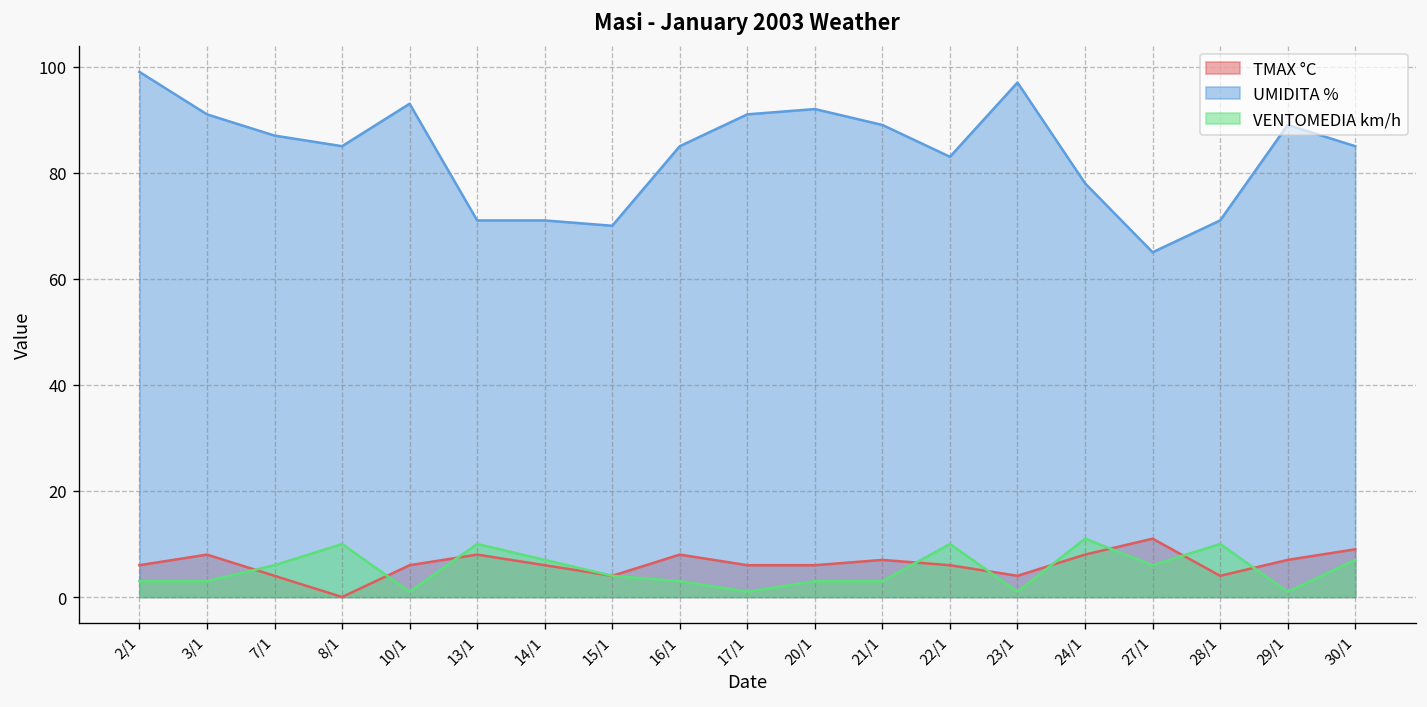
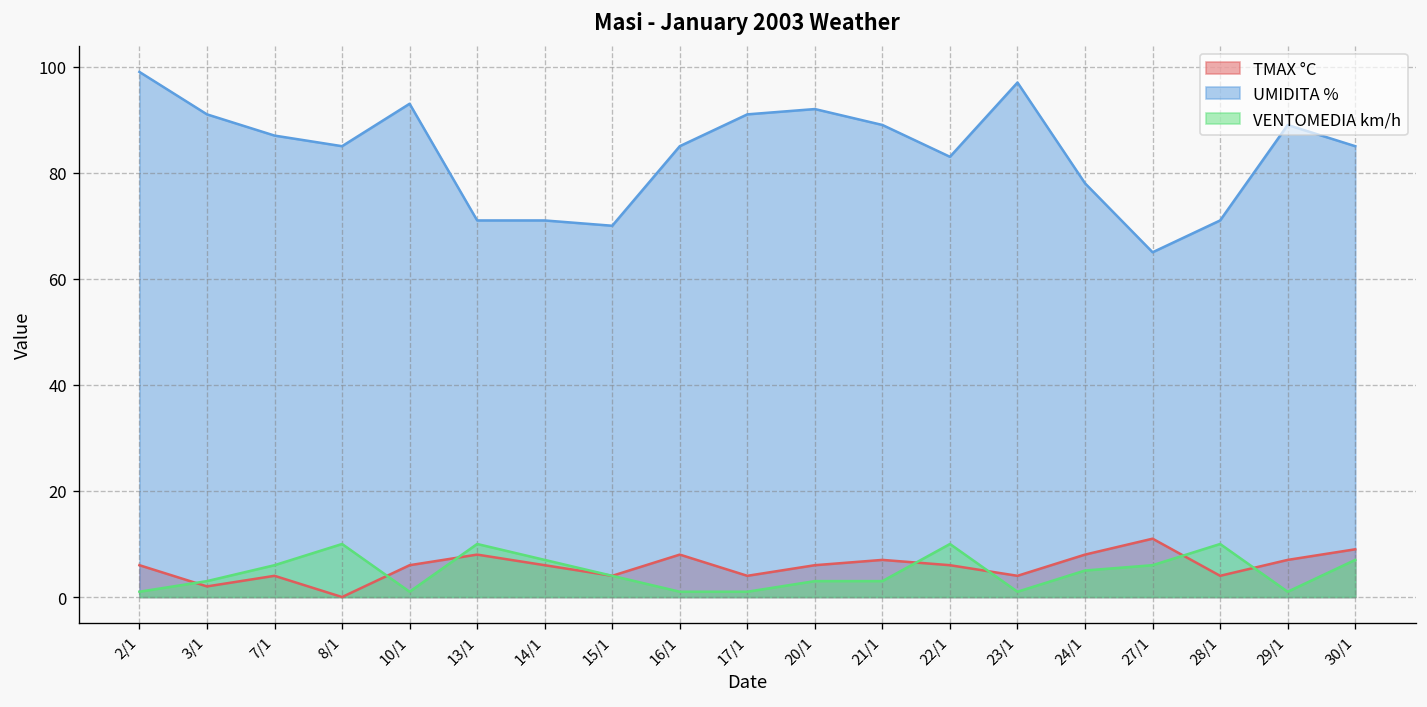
VENTOMEDIA km/h, 2/1: 3 -> 1
TMAX °C, 3/1: 8 -> 2
VENTOMEDIA km/h, 16/1: 3 -> 1
TMAX °C, 17/1: 6 -> 4
VENTOMEDIA km/h, 24/1: 11 -> 5
